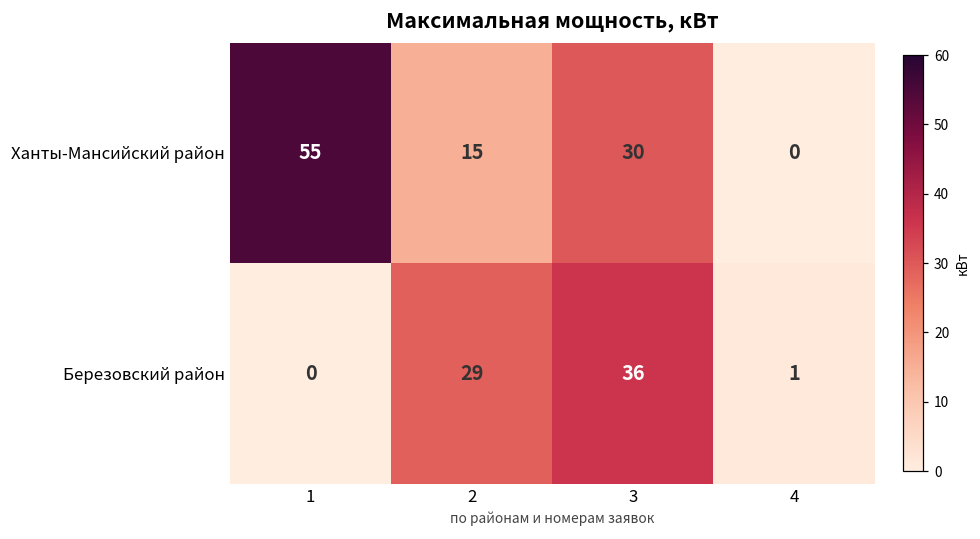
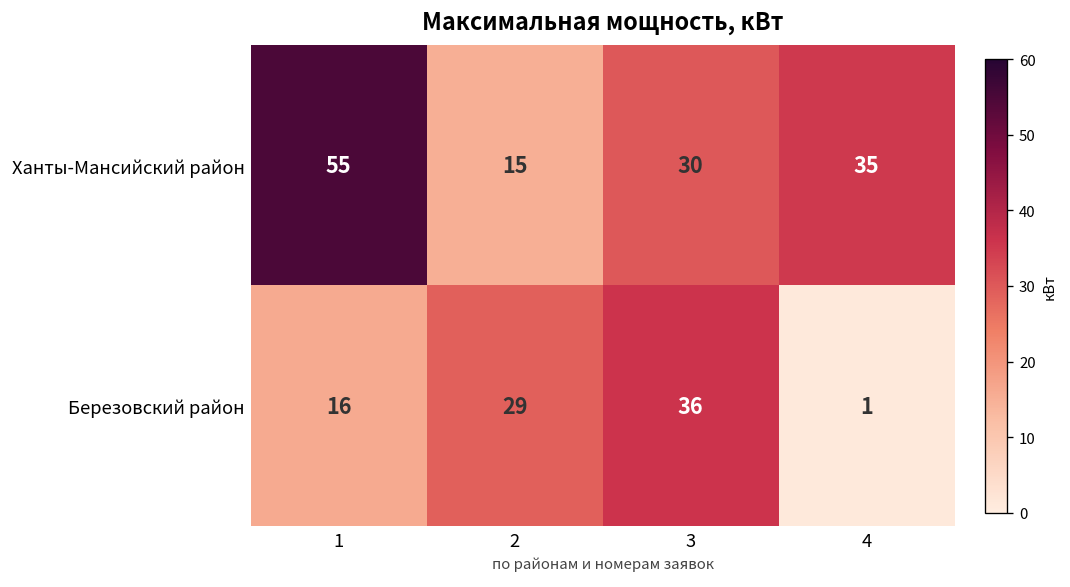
Ханты-Мансийский район, 4: 0 -> 35
Березовский район, 1: 0 -> 16
